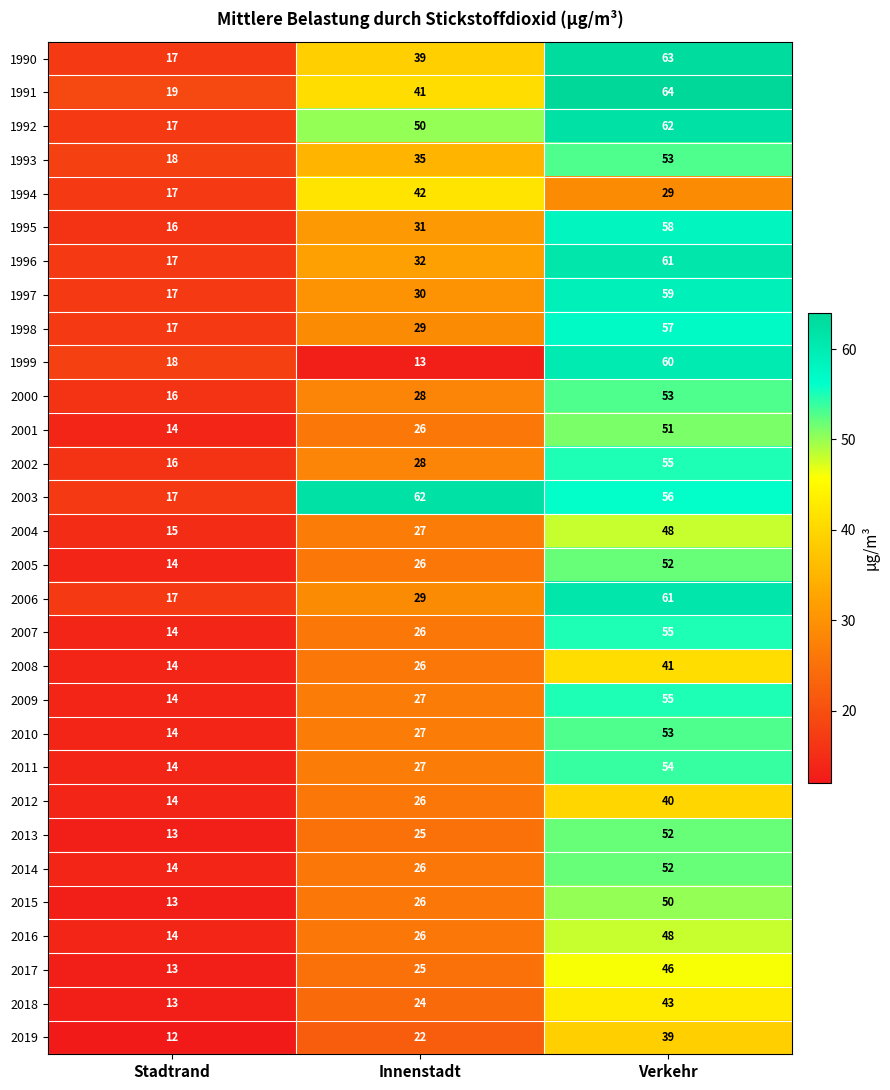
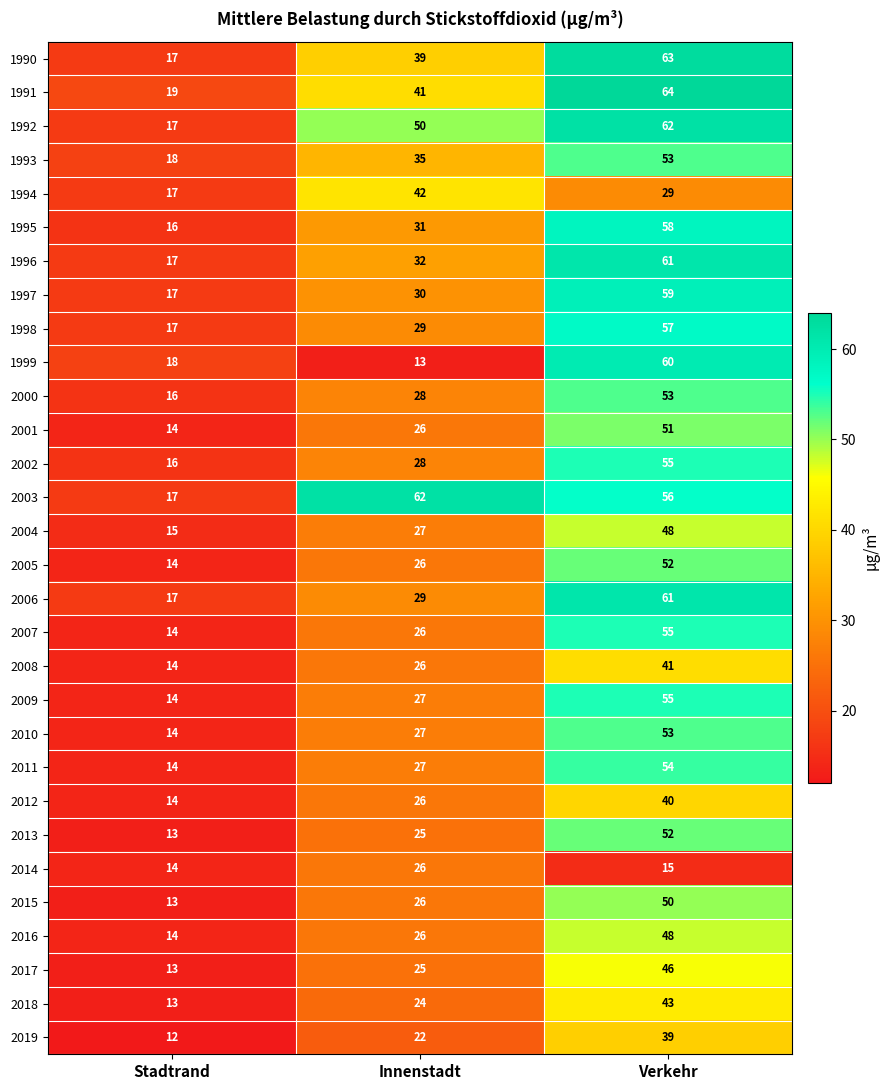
2014, Verkehr: 52 -> 15
